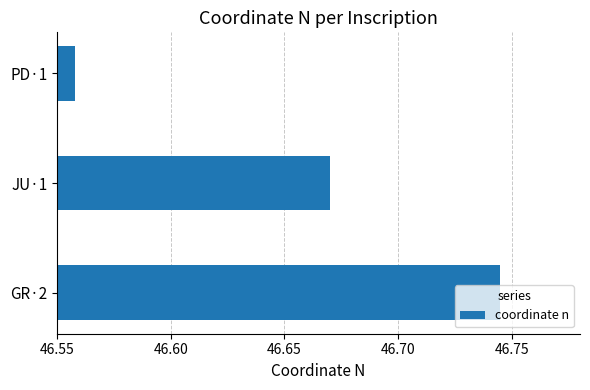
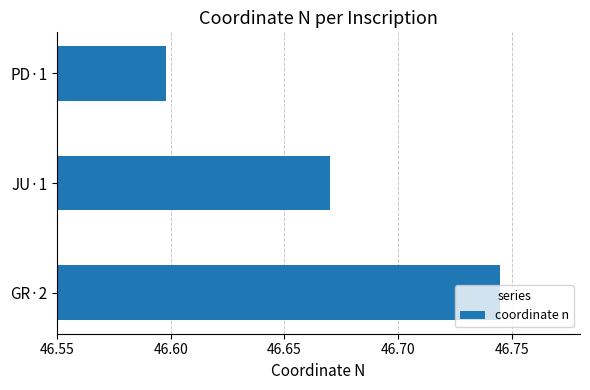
PD·1: 46.558 -> 46.598
